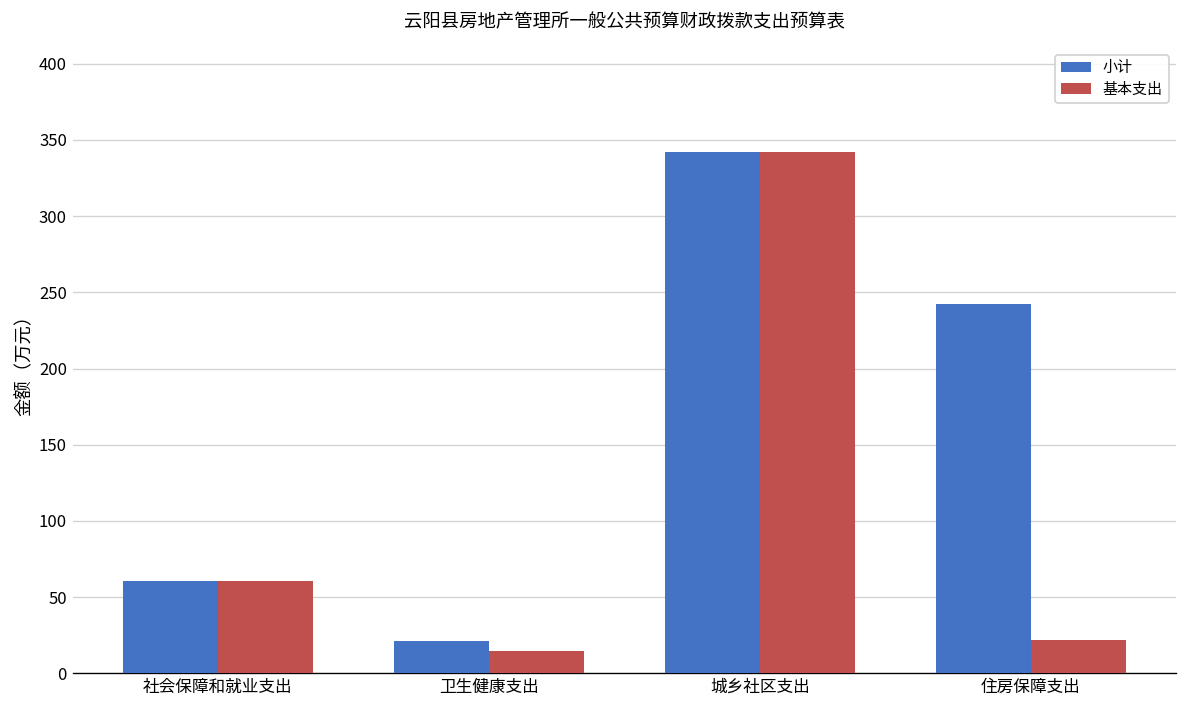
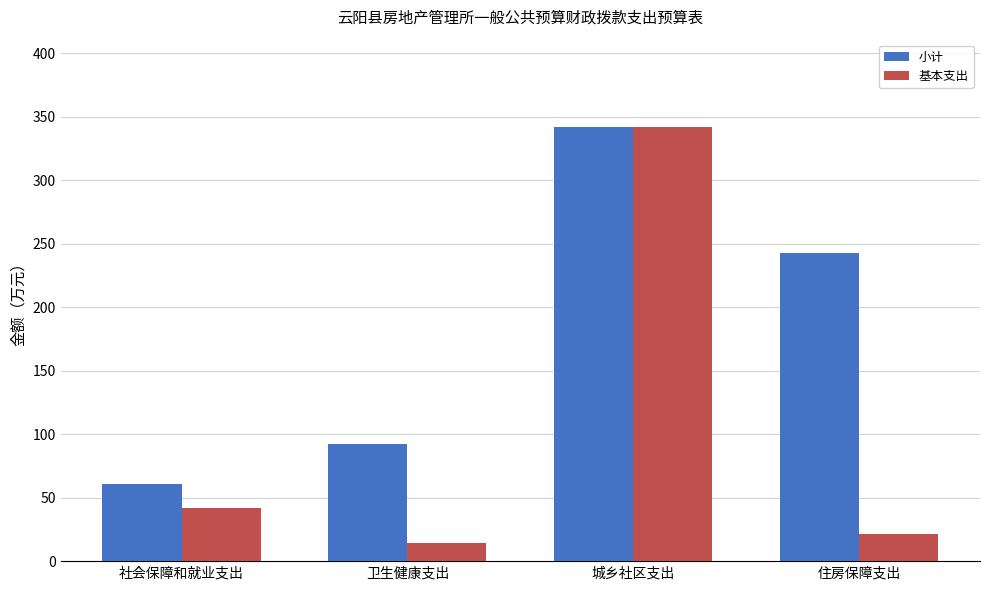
基本支出, 社会保障和就业支出: 61 -> 42
小计, 卫生健康支出: 22 -> 92
